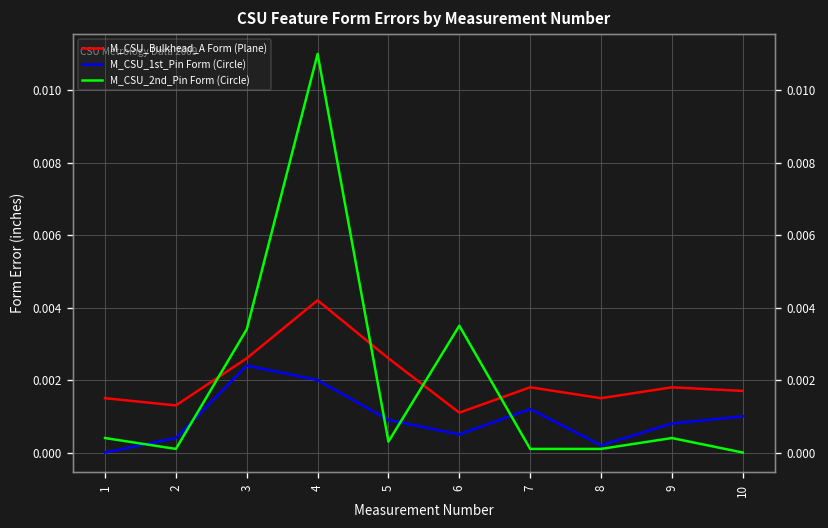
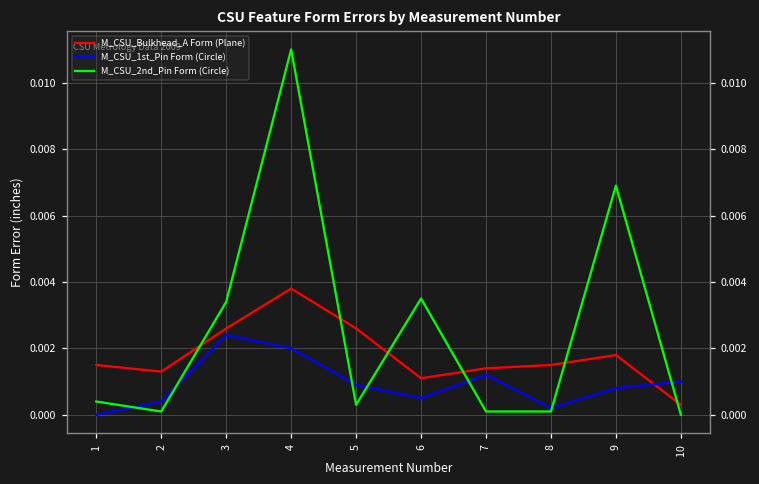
M_CSU_Bulkhead_A Form (Plane), 4: 0.0042 -> 0.0038
M_CSU_Bulkhead_A Form (Plane), 7: 0.0018 -> 0.0014
M_CSU_2nd_Pin Form (Circle), 9: 0.0004 -> 0.0069
M_CSU_Bulkhead_A Form (Plane), 10: 0.0017 -> 0.0003
